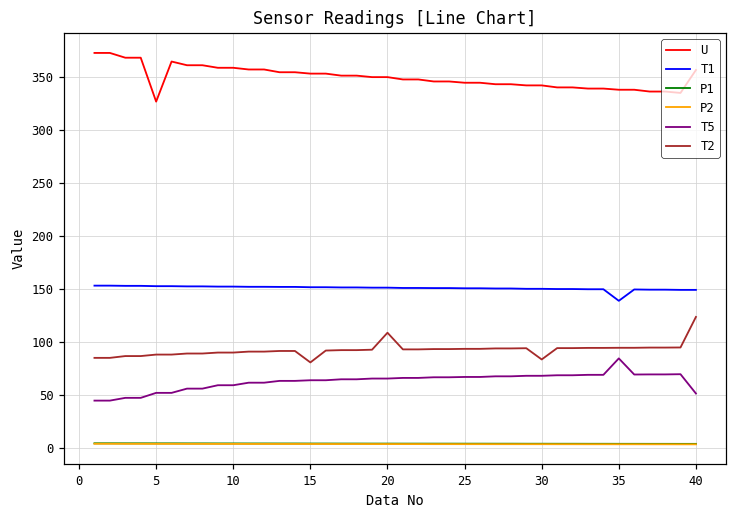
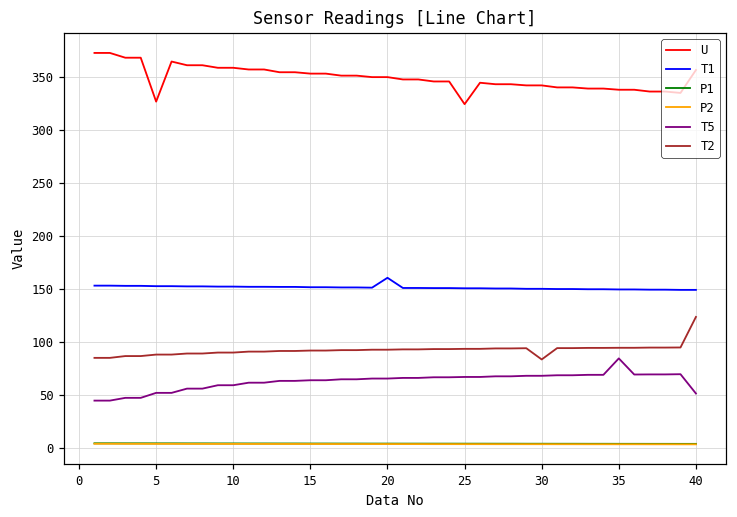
T2, 15: 80 -> 90
T1, 20: 150 -> 160
T2, 20: 110 -> 90
U, 25: 340 -> 320
T1, 35: 140 -> 150
